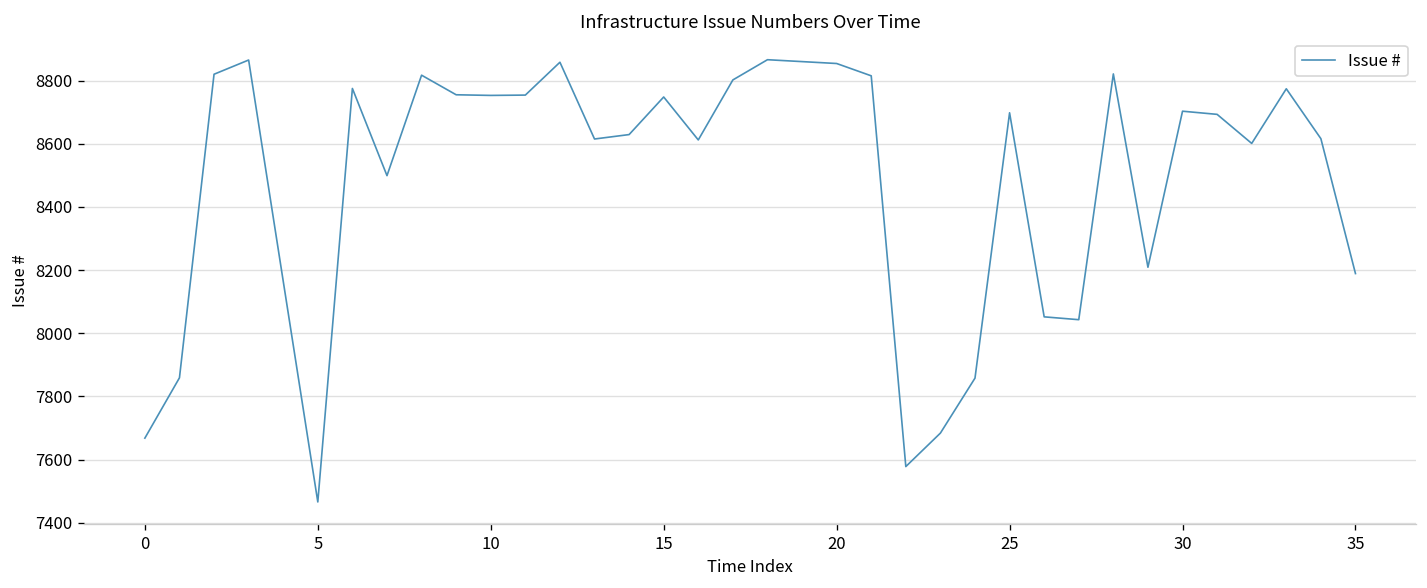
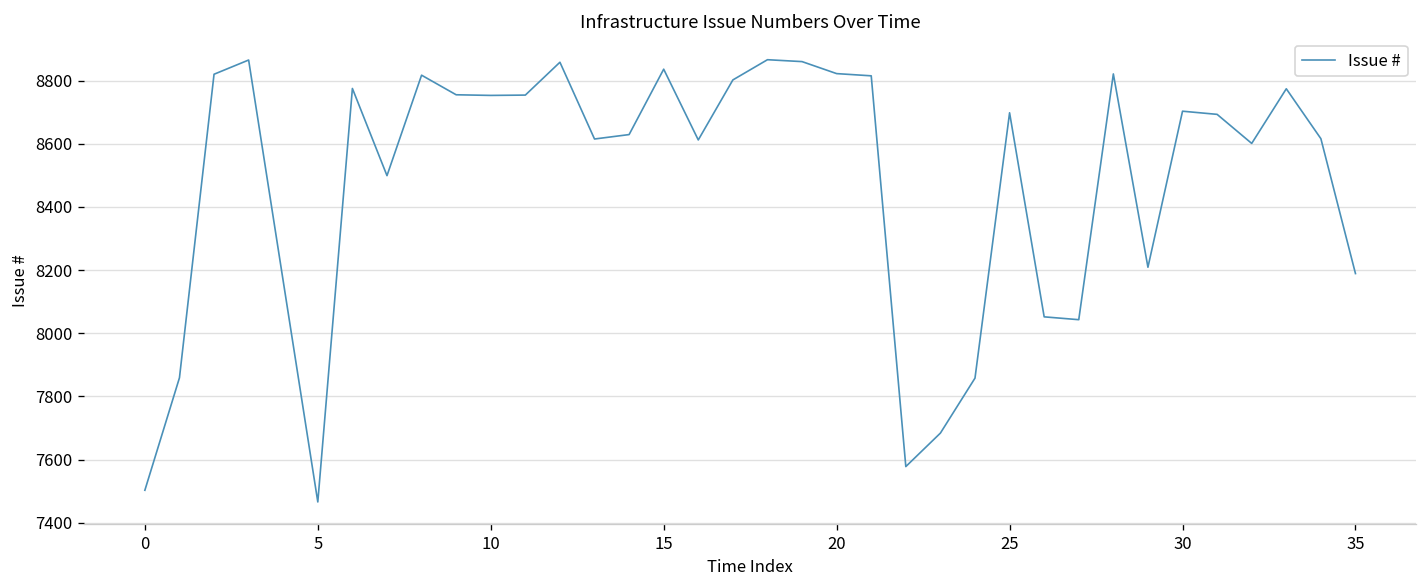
0: 7670 -> 7500
15: 8750 -> 8840
20: 8850 -> 8820
